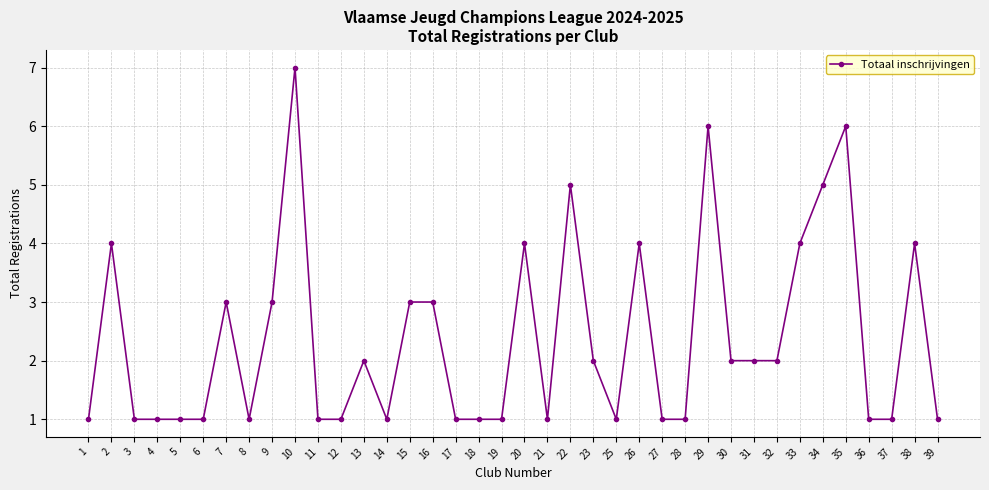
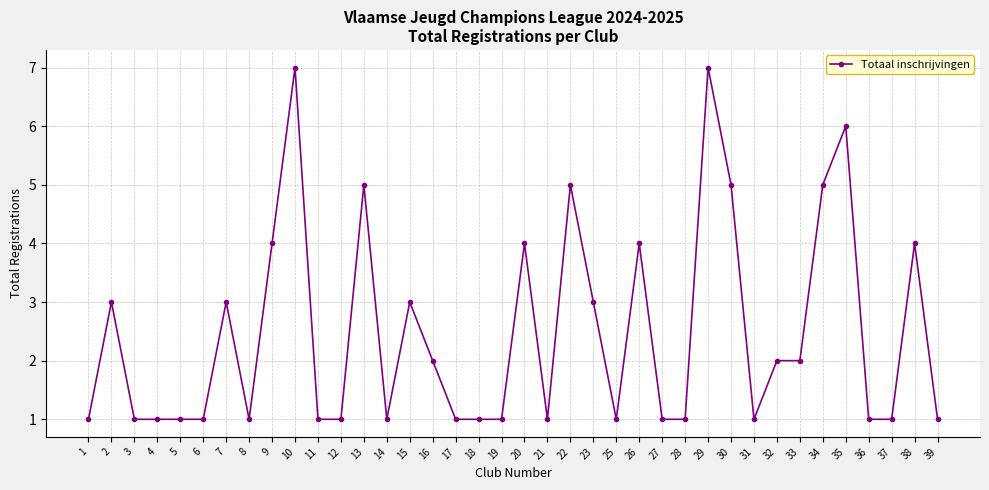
2: 4 -> 3
9: 3 -> 4
13: 2 -> 5
16: 3 -> 2
23: 2 -> 3
29: 6 -> 7
30: 2 -> 5
31: 2 -> 1
33: 4 -> 2
